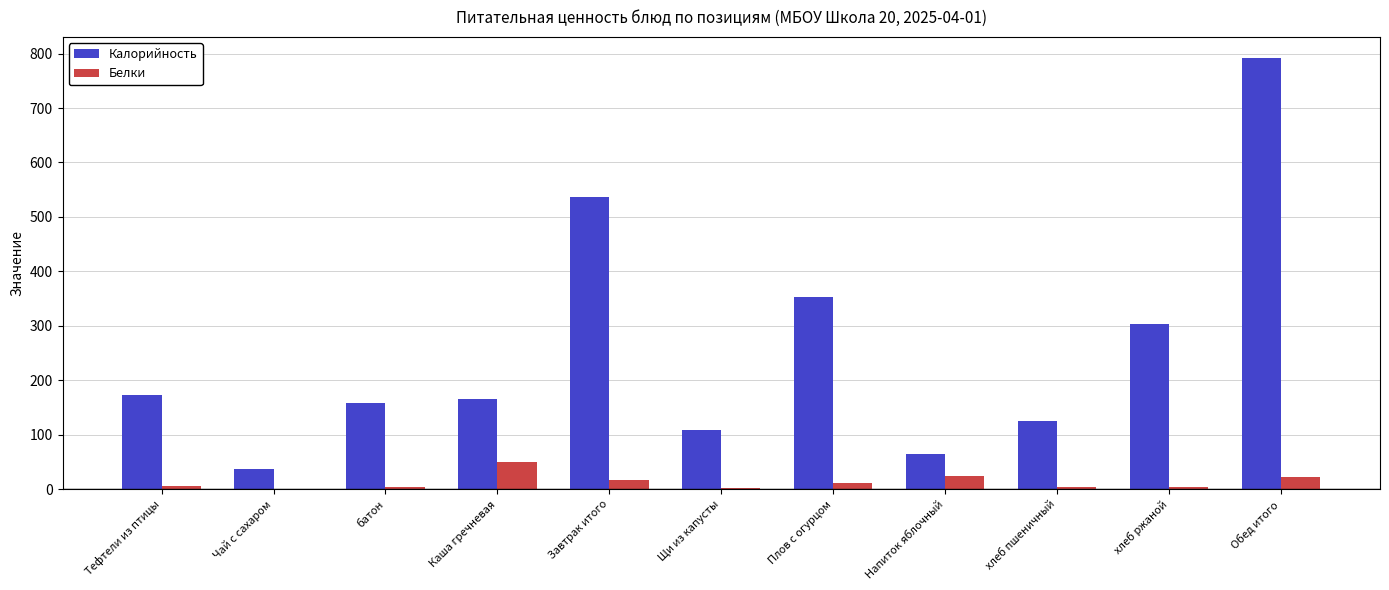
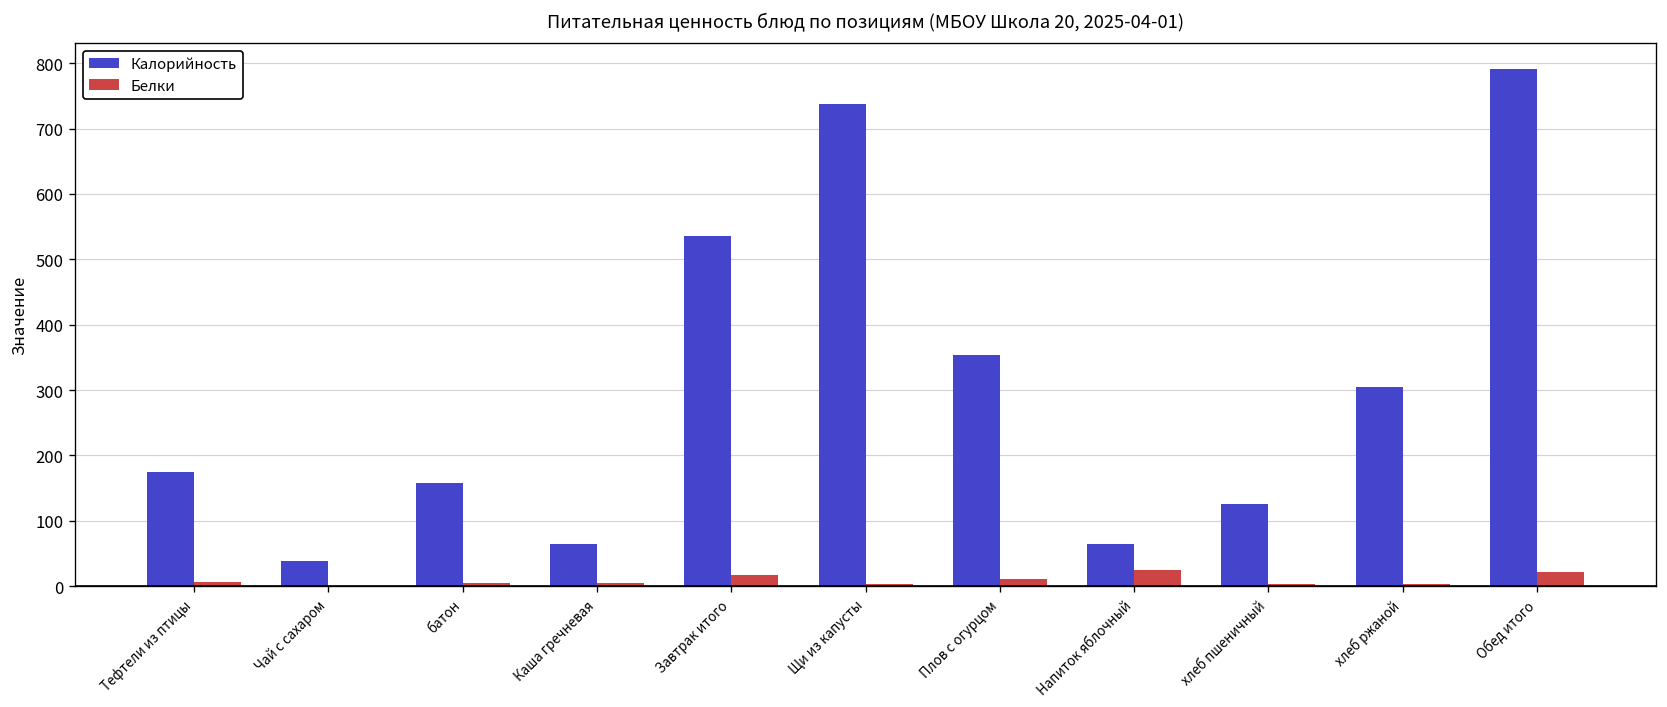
Калорийность, Каша гречневая: 170 -> 70
Белки, Каша гречневая: 50 -> 10
Калорийность, Щи из капусты: 110 -> 740
